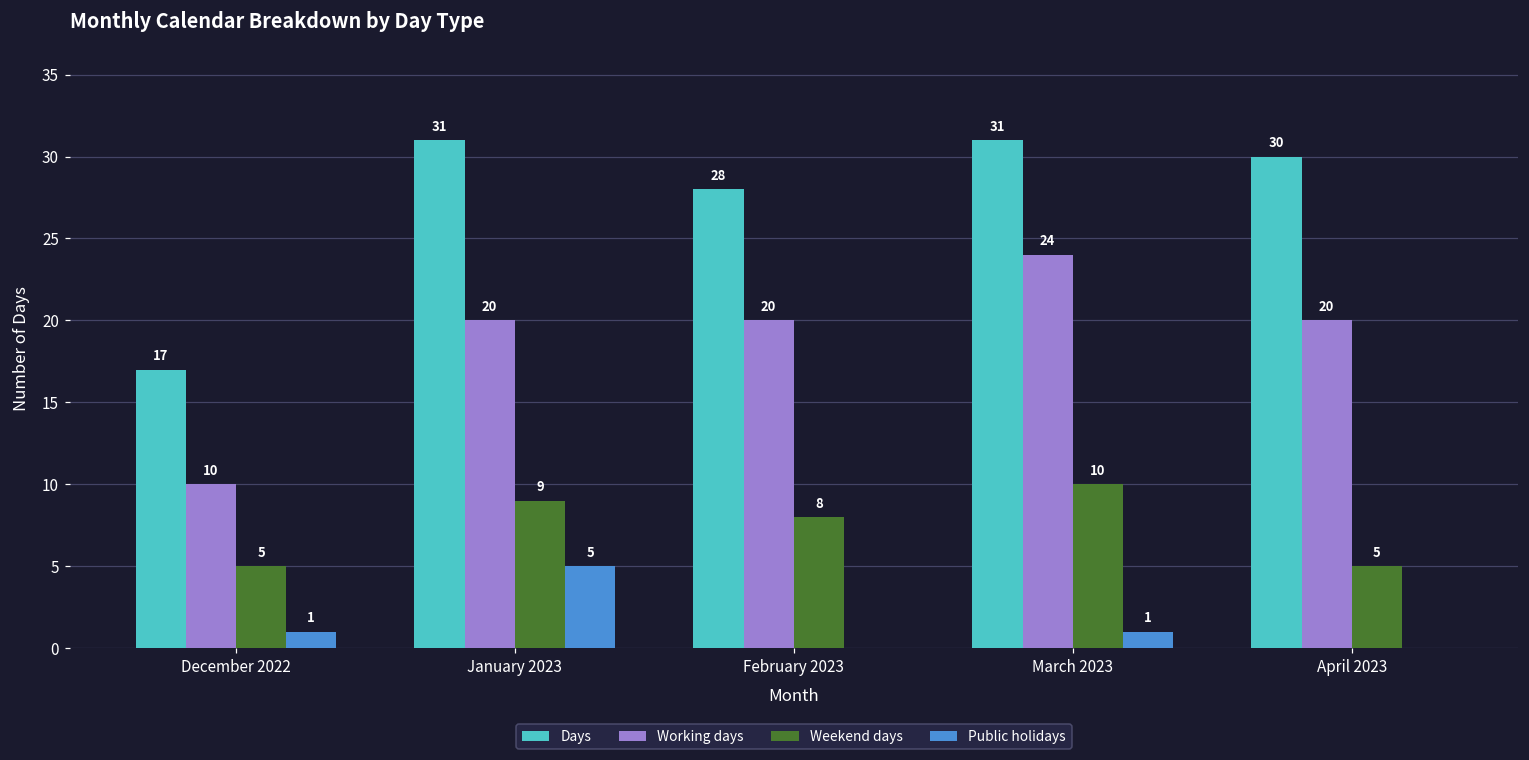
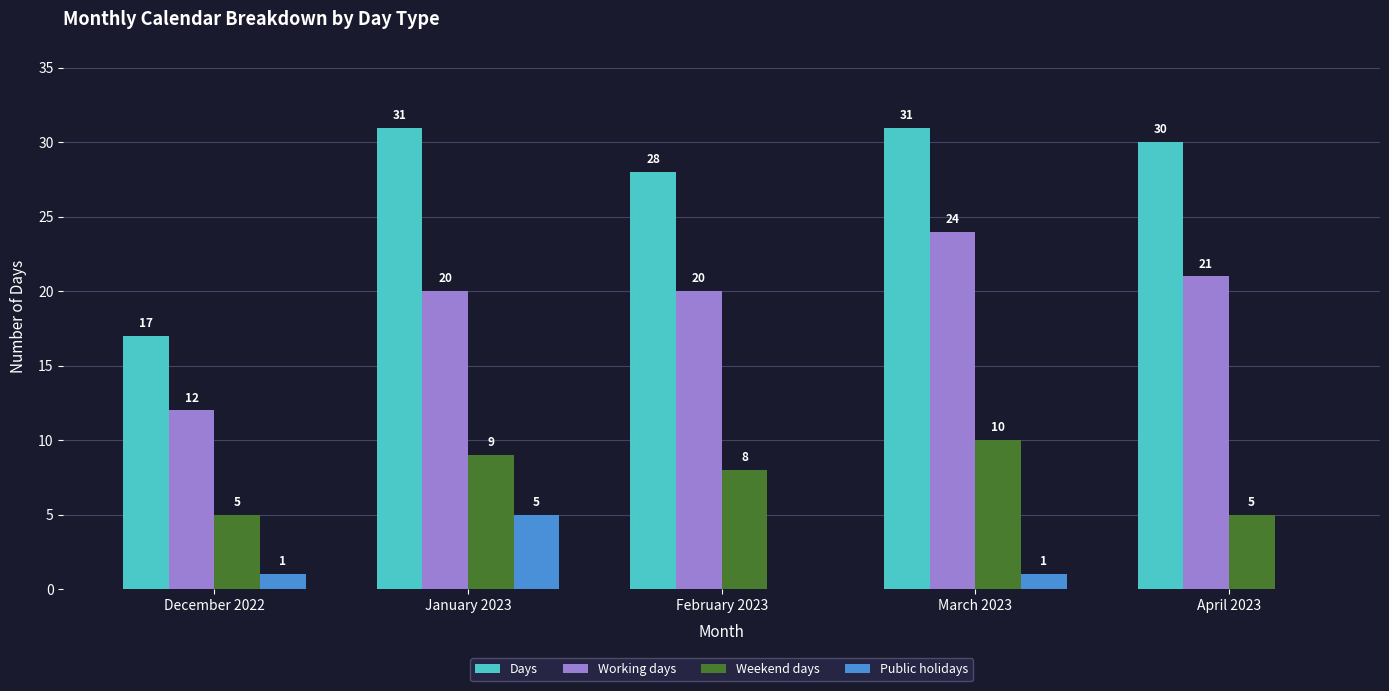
Working days, December 2022: 10 -> 12
Working days, April 2023: 20 -> 21
